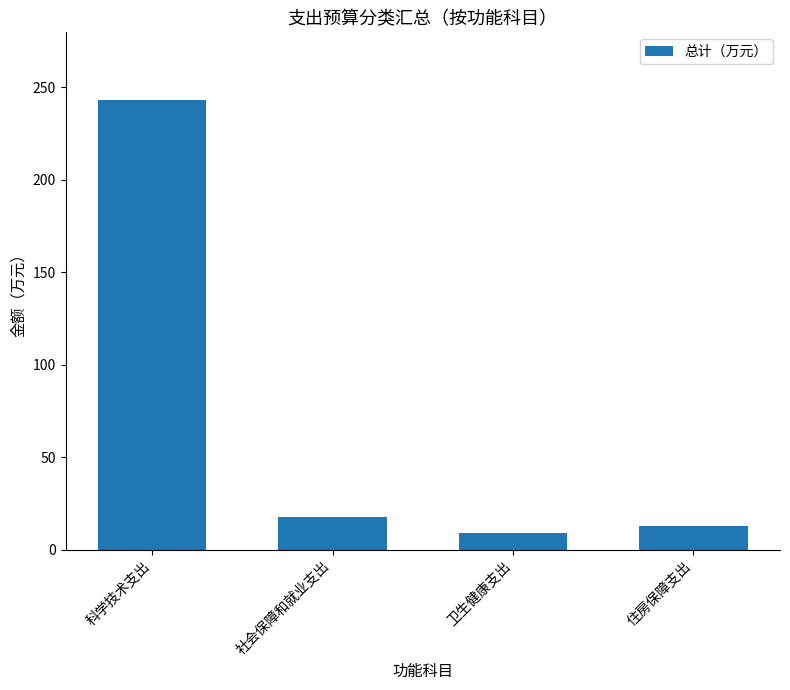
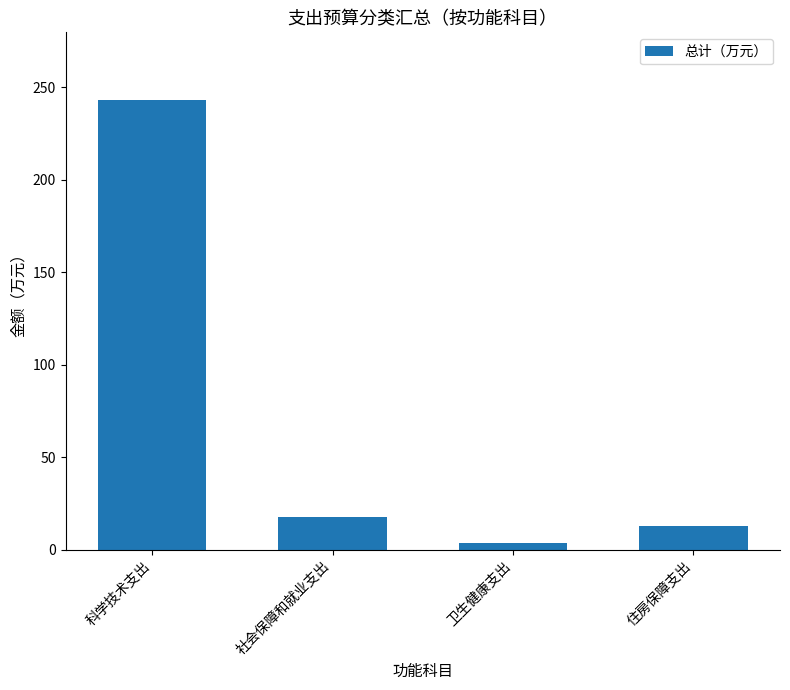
卫生健康支出: 9 -> 4
